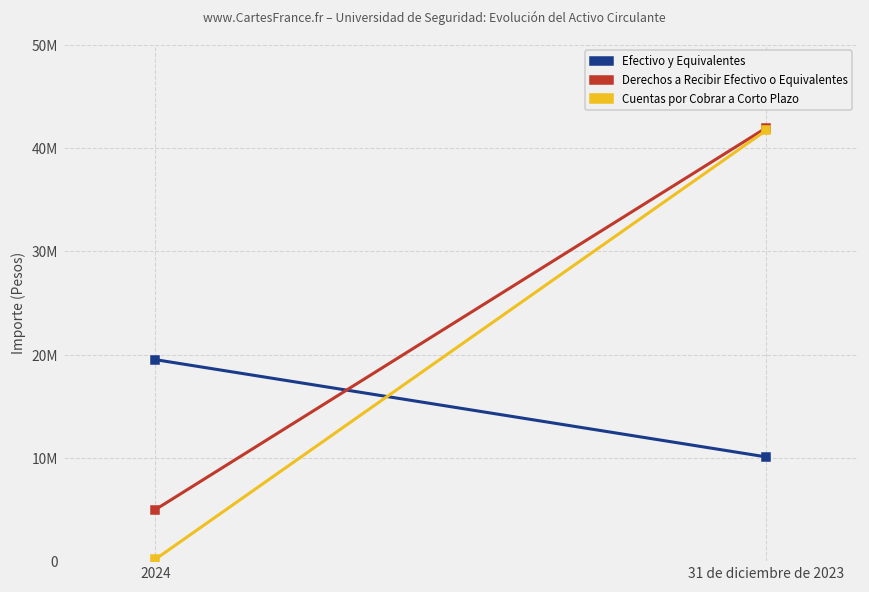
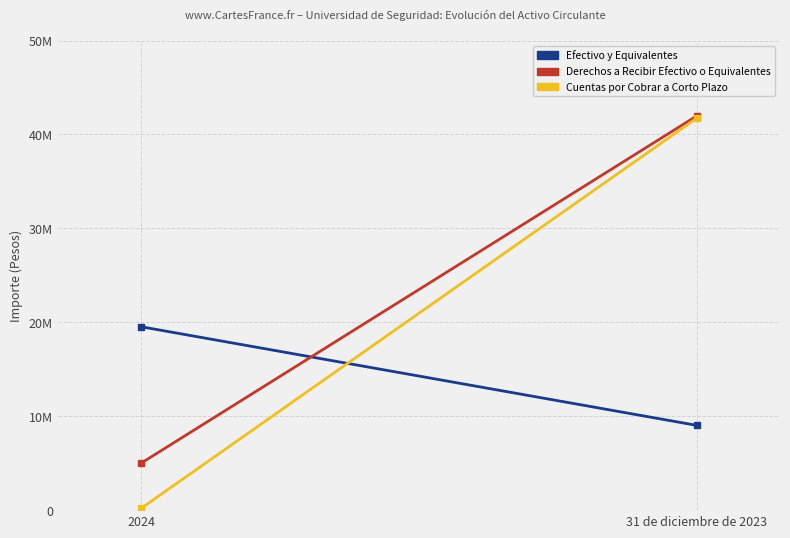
Efectivo y Equivalentes, 31 de diciembre de 2023: 10000000 -> 9000000
